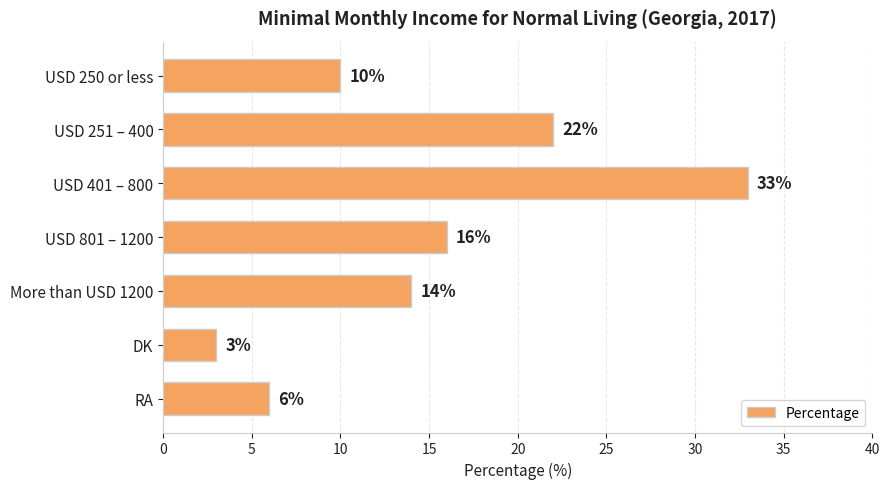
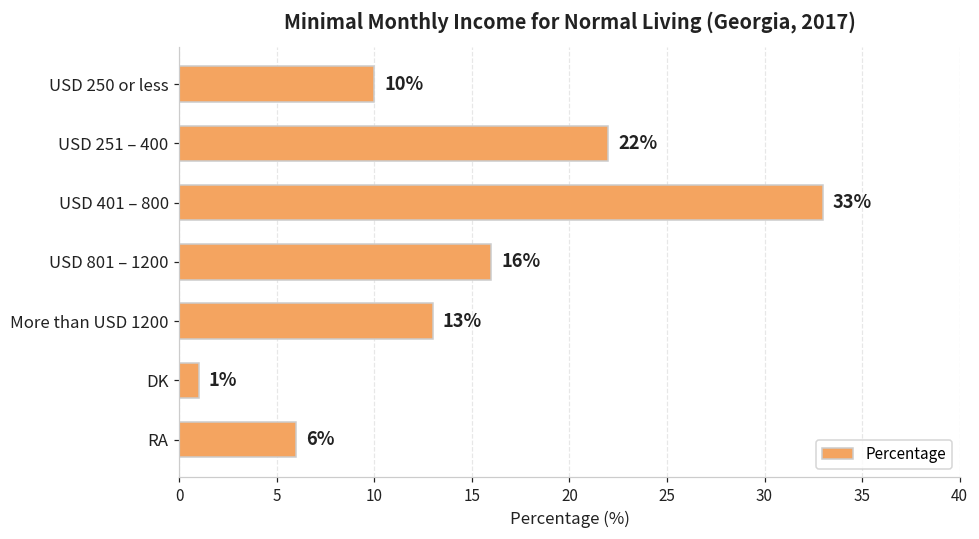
More than USD 1200: 14% -> 13%
DK: 3% -> 1%
